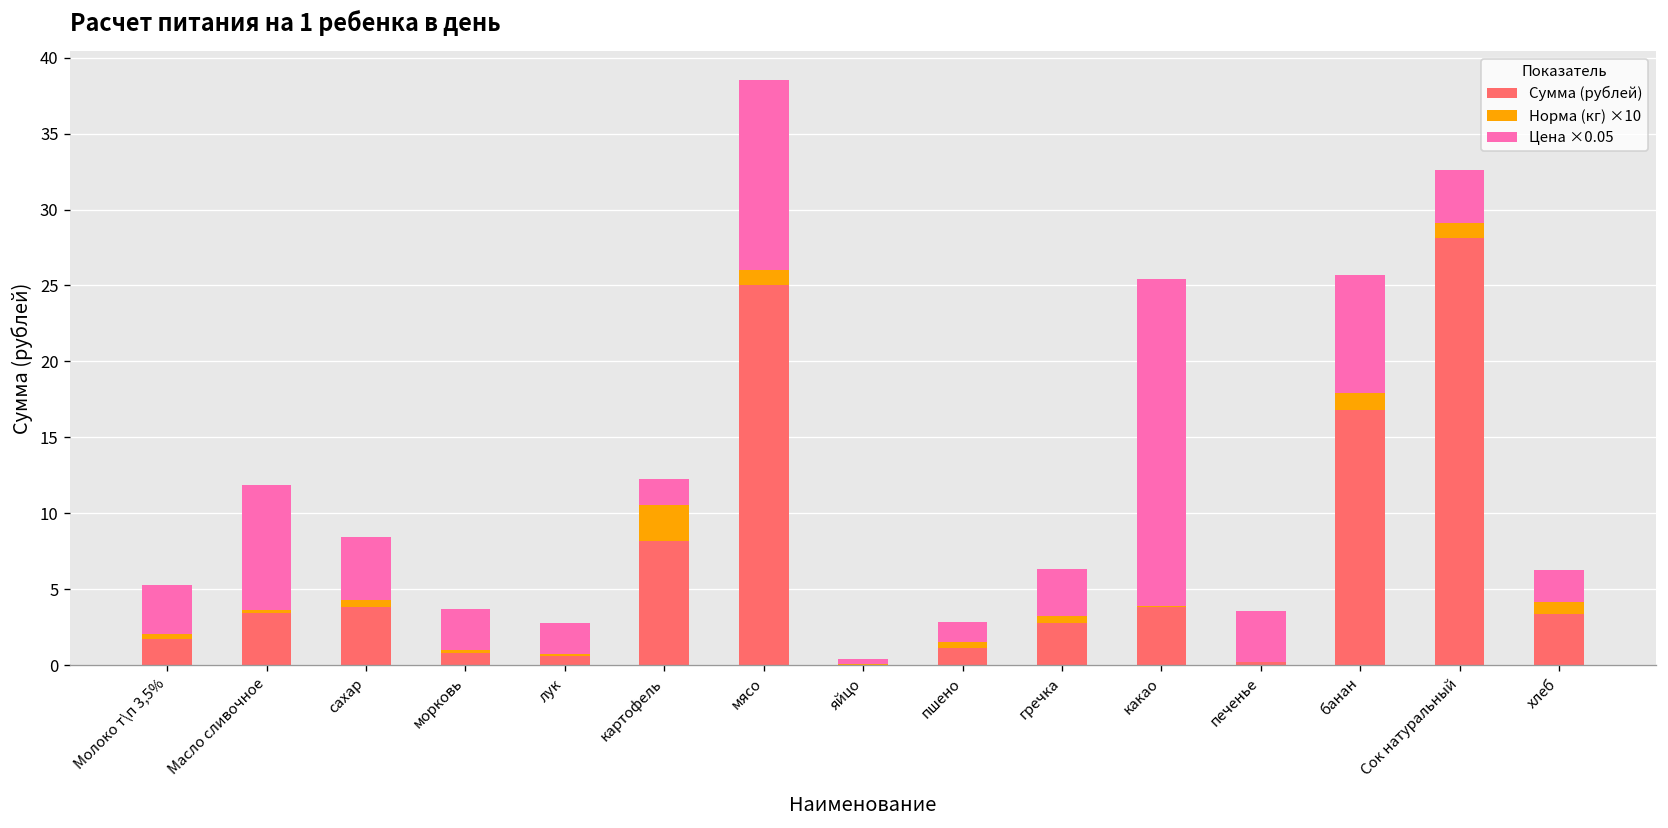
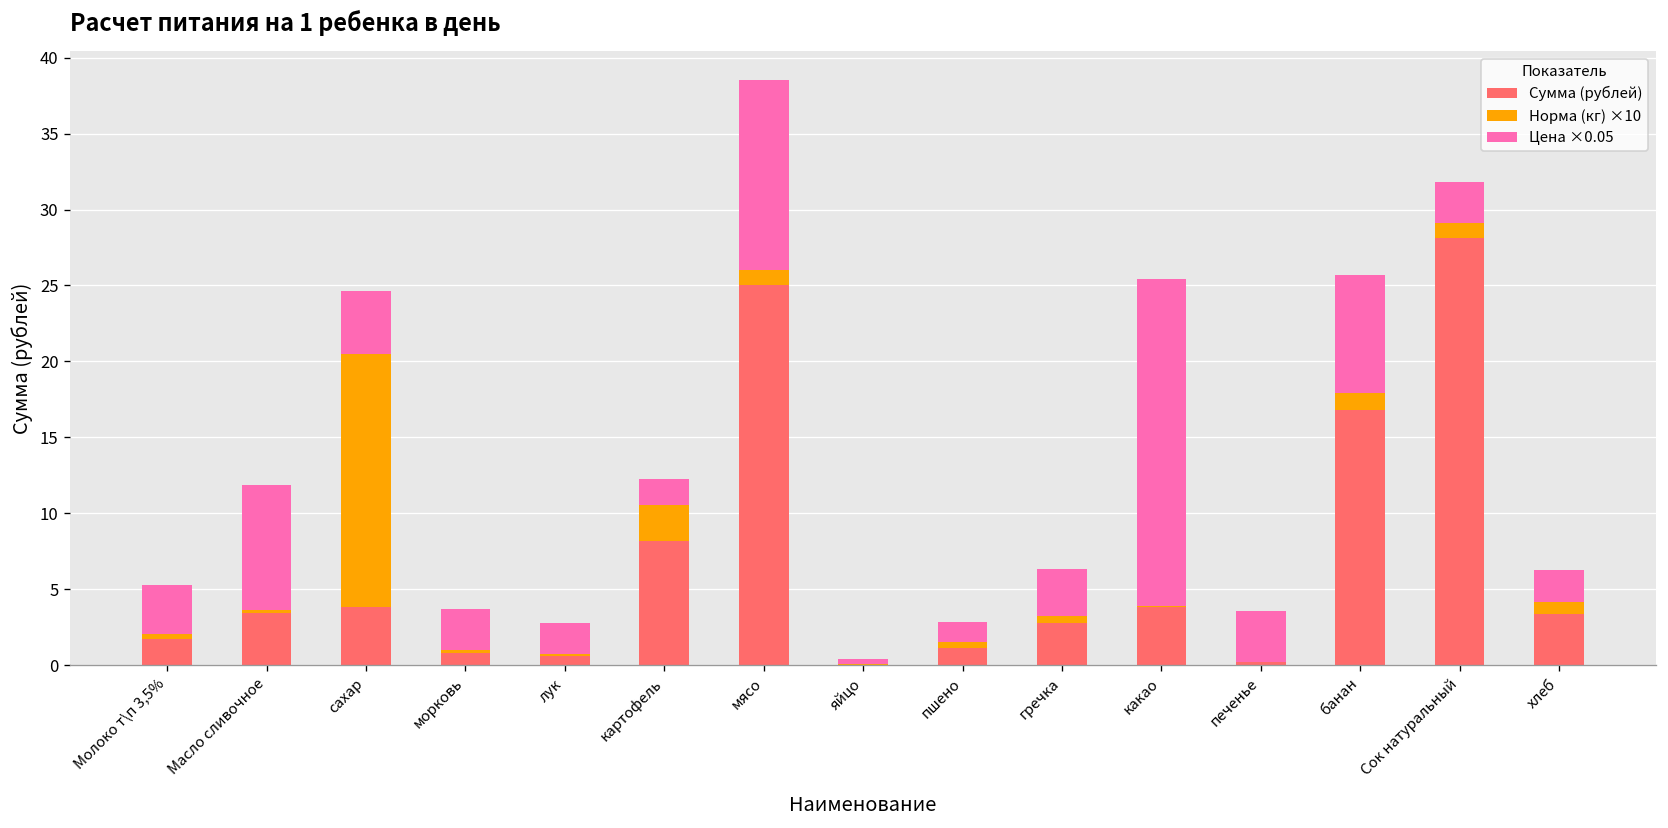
Норма (кг) ×10, сахар: 0.5 -> 16.7
Цена ×0.05, Сок натуральный: 3.5 -> 2.7
